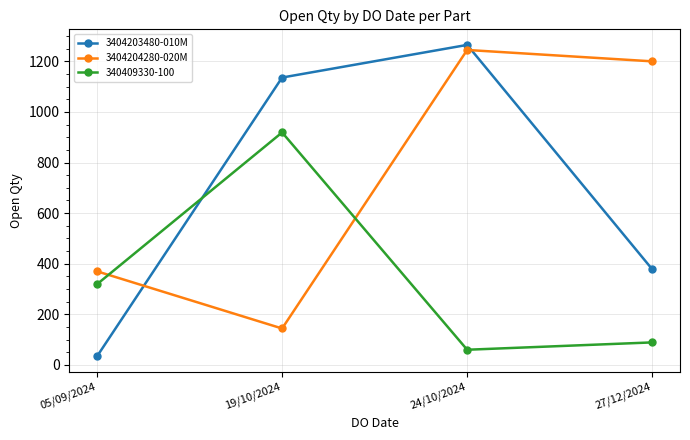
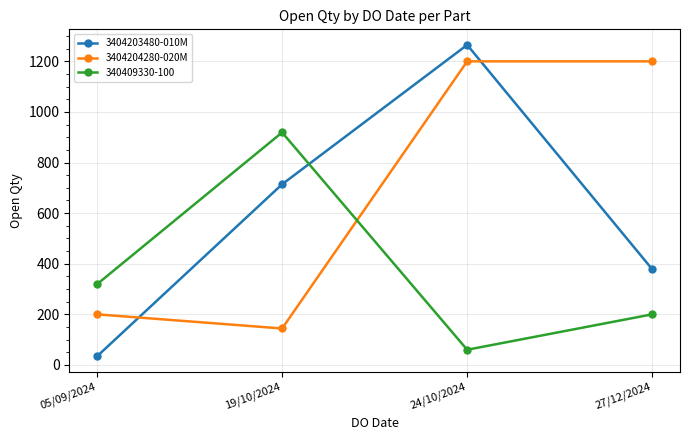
3404204280-020M, 05/09/2024: 370 -> 200
3404203480-010M, 19/10/2024: 1140 -> 710
3404204280-020M, 24/10/2024: 1250 -> 1200
340409330-100, 27/12/2024: 90 -> 200
